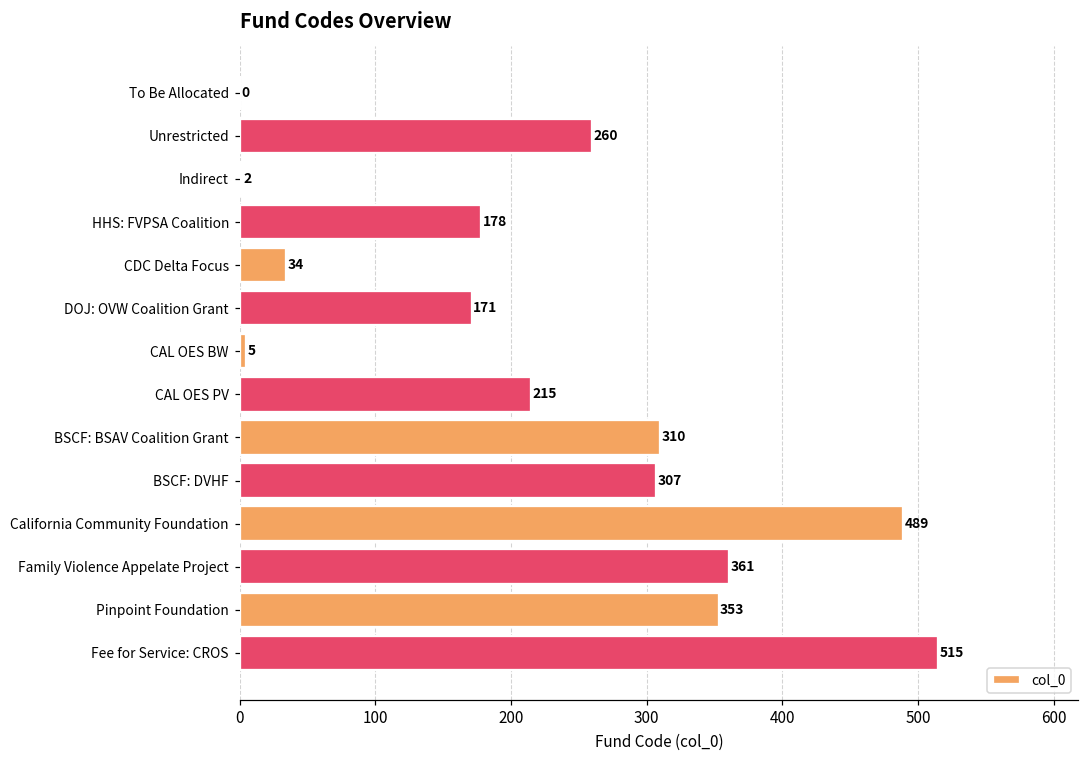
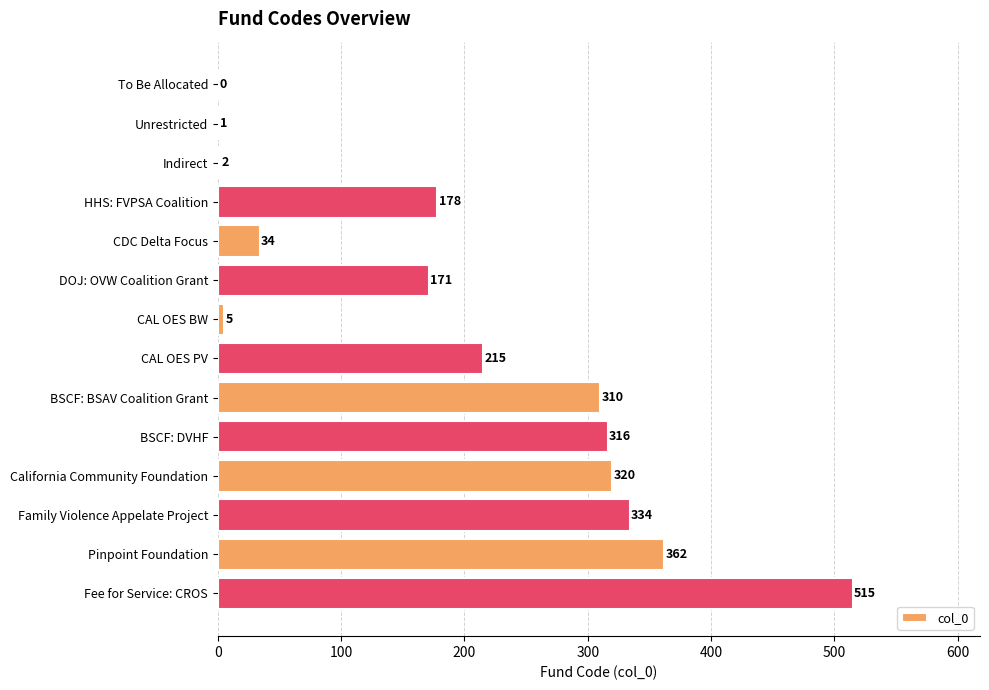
Unrestricted: 260 -> 1
BSCF: DVHF: 307 -> 316
California Community Foundation: 489 -> 320
Family Violence Appelate Project: 361 -> 334
Pinpoint Foundation: 353 -> 362
